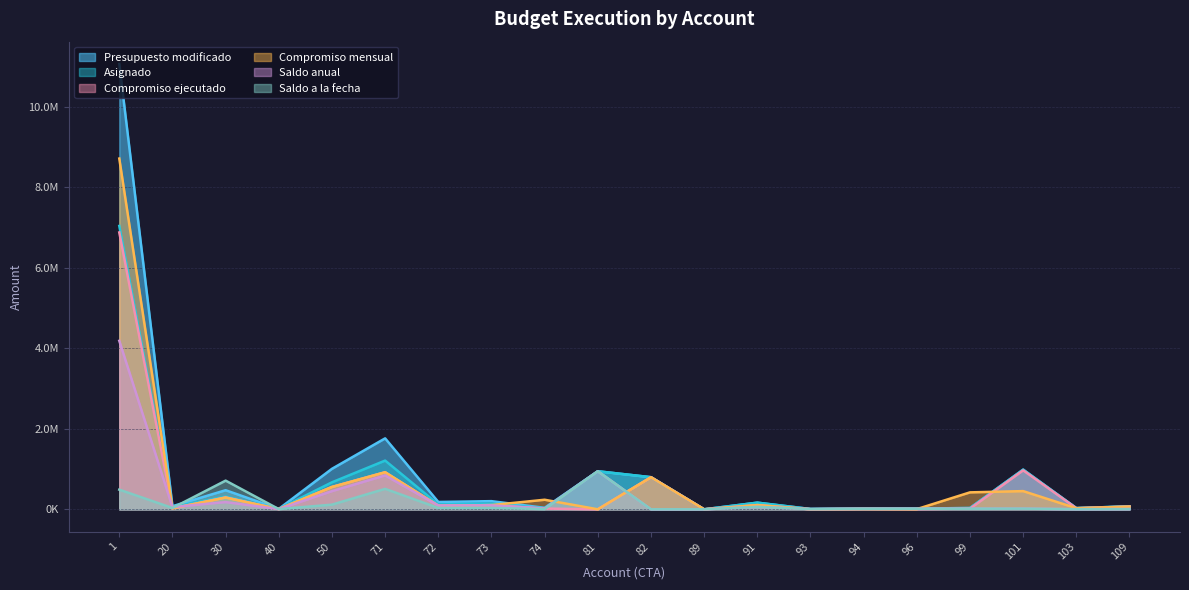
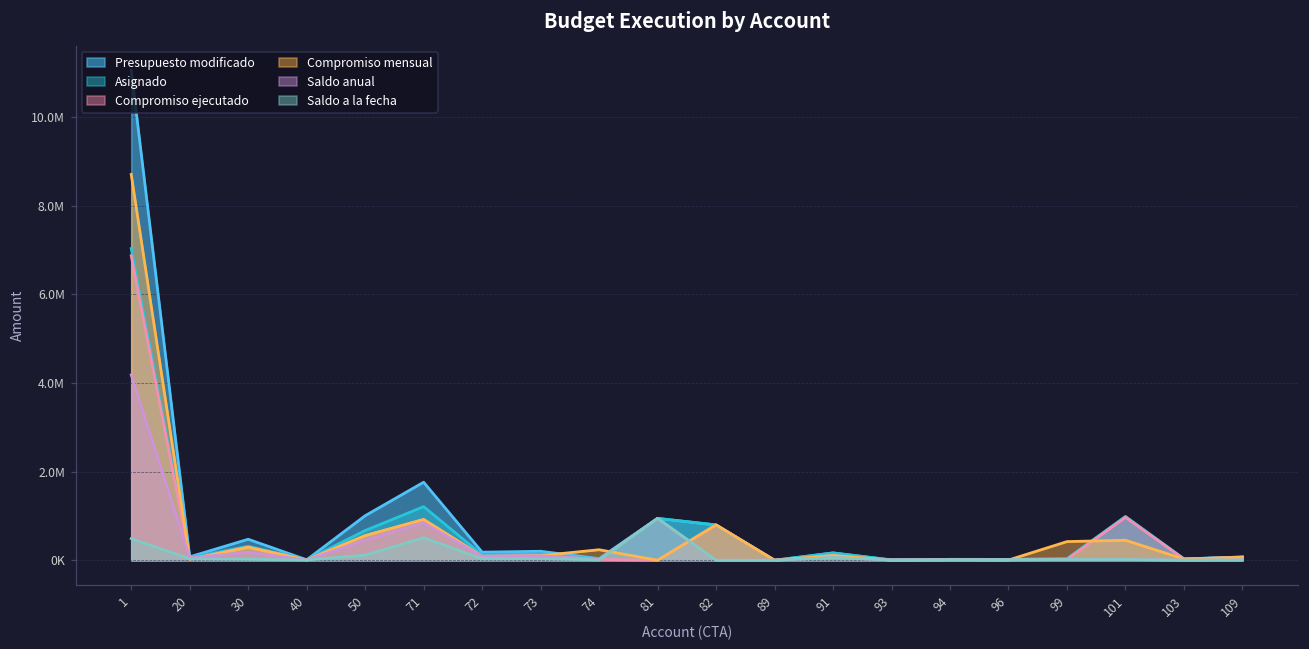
Saldo a la fecha, 30: 700000 -> 0
